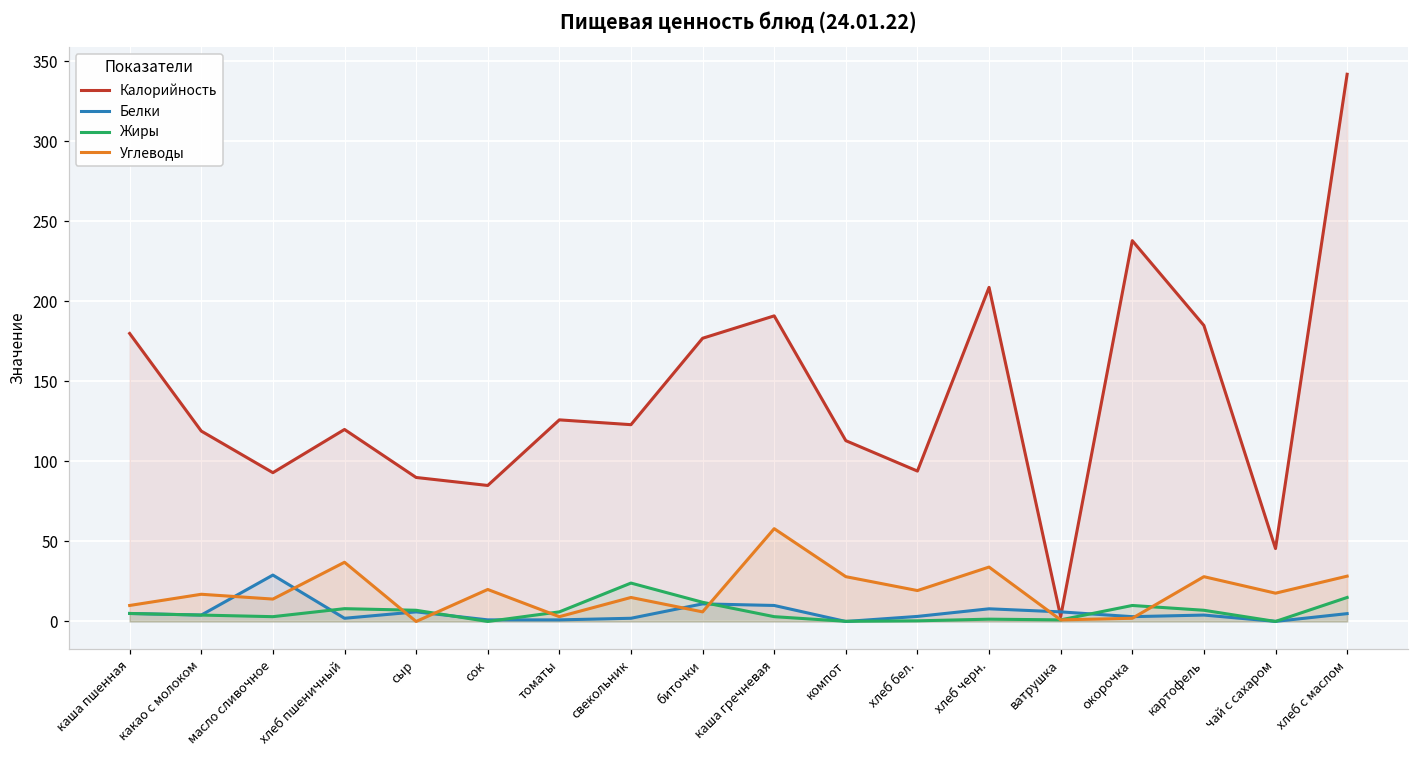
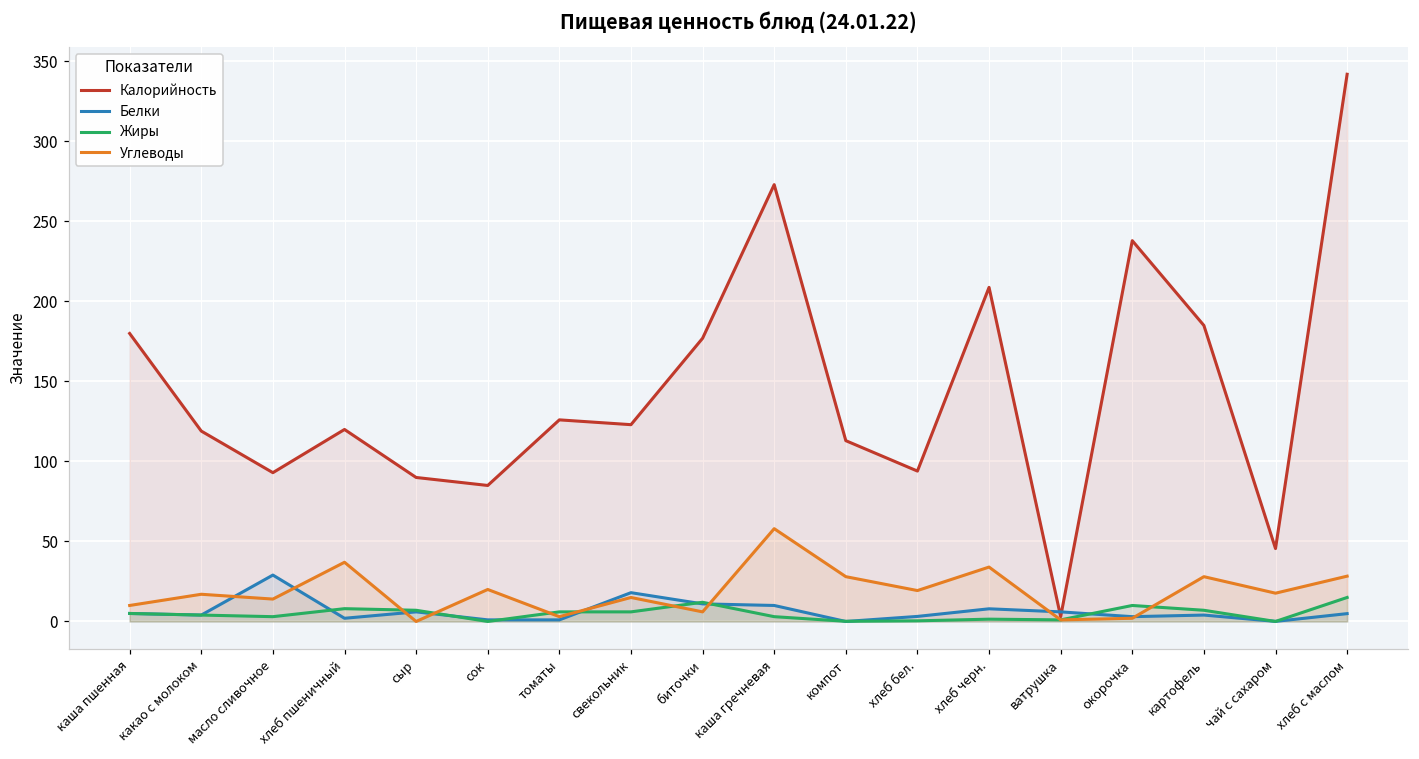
Белки, свекольник: 2 -> 18
Жиры, свекольник: 24 -> 6
Калорийность, каша гречневая: 191 -> 273
